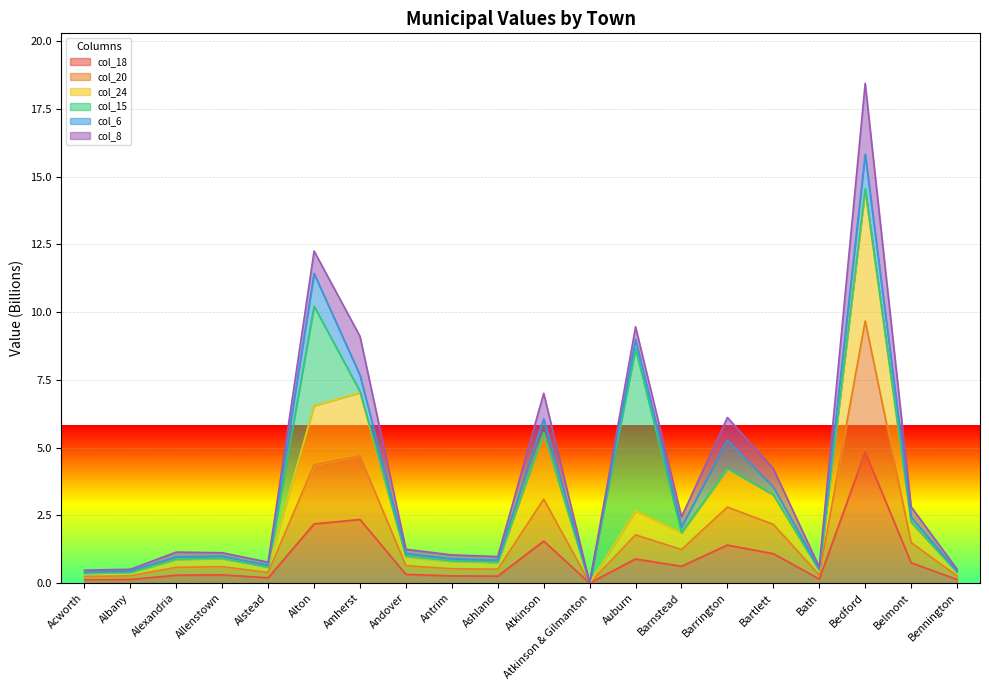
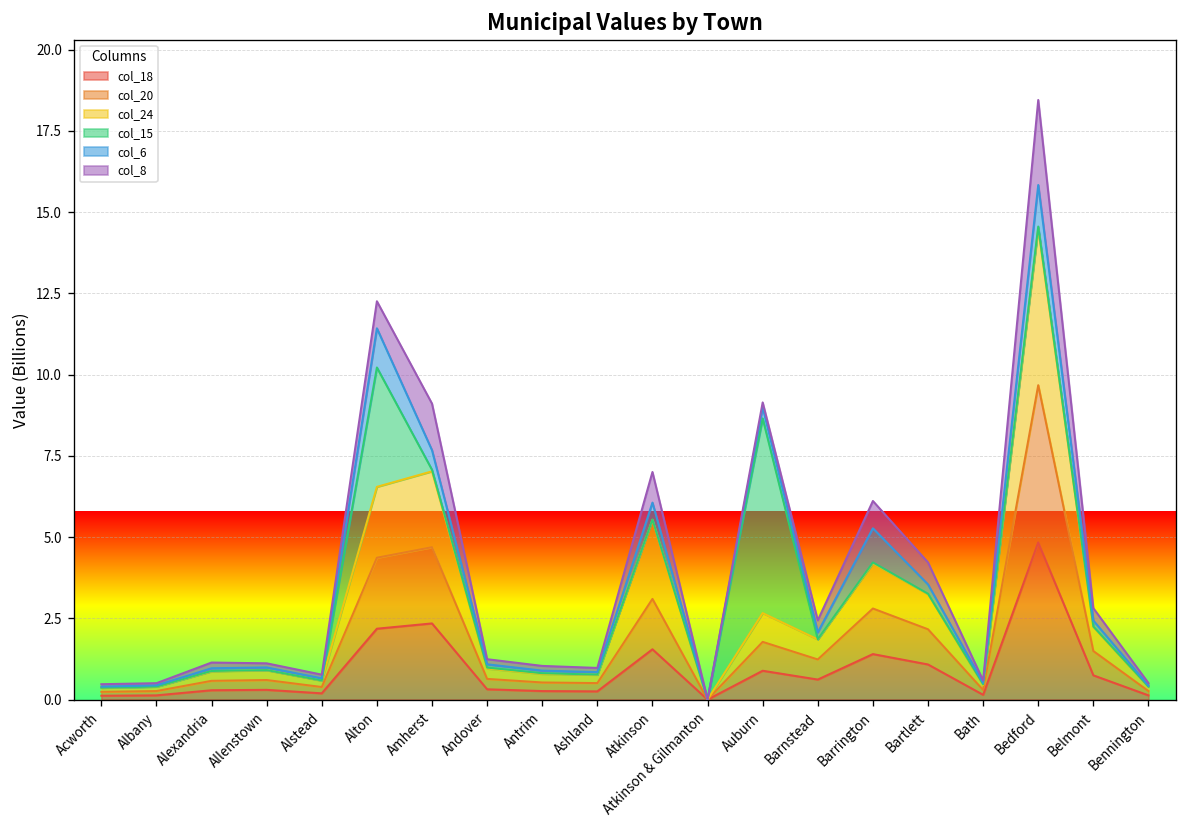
col_8, Auburn: 0.5 -> 0.2
